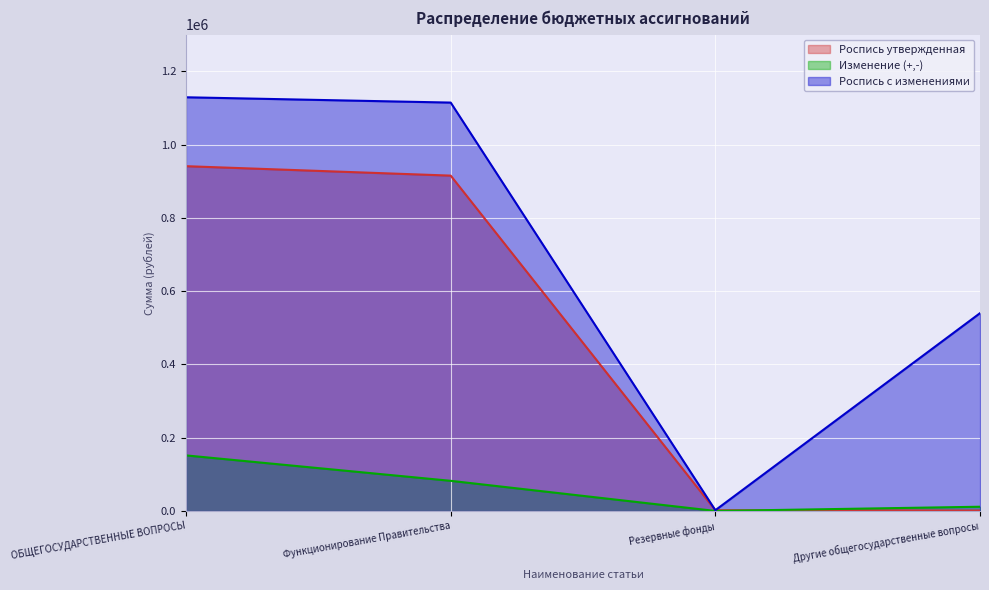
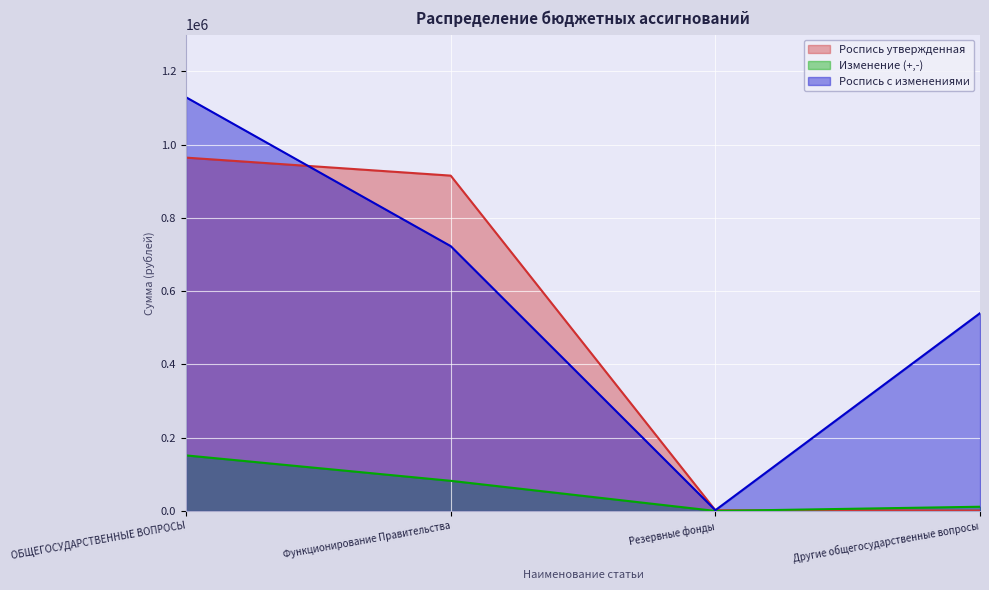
Роспись утвержденная, ОБЩЕГОСУДАРСТВЕННЫЕ ВОПРОСЫ: 940000 -> 960000
Роспись с изменениями, Функционирование Правительства: 1110000 -> 720000
